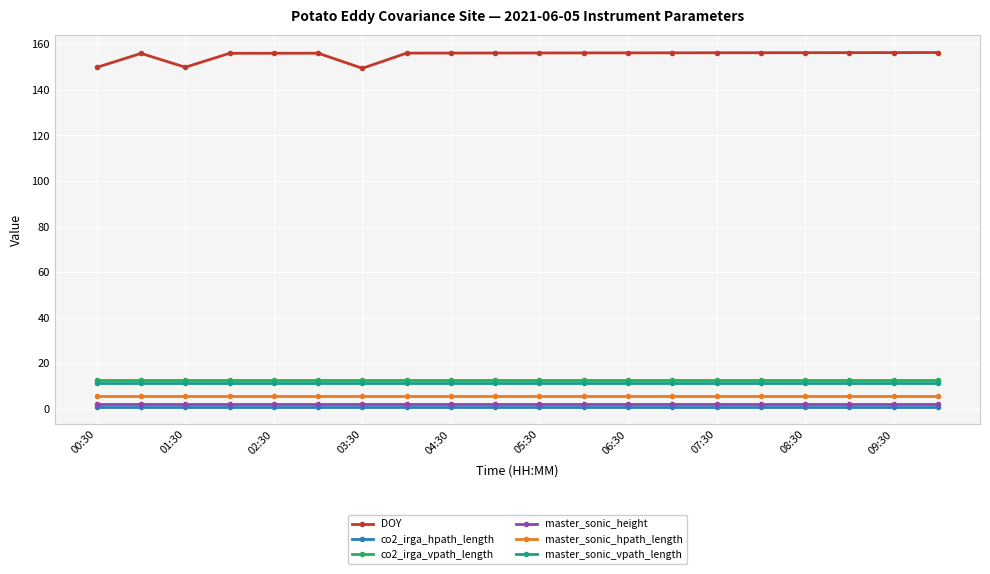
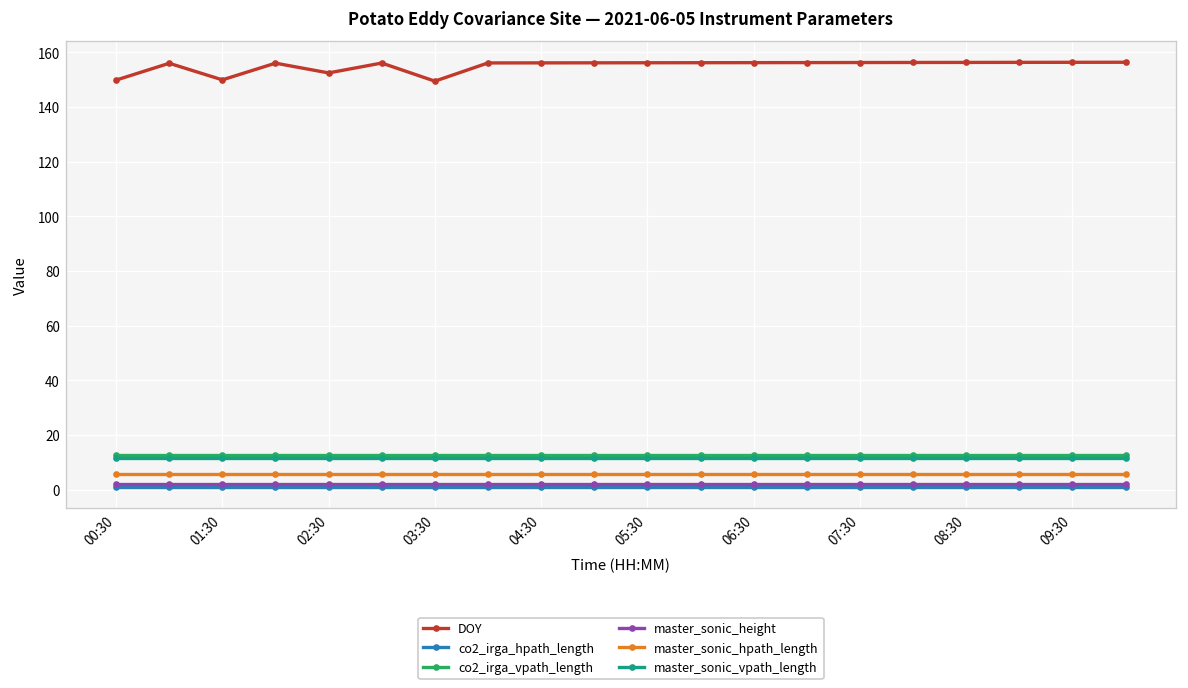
DOY, 02:30: 156 -> 153
